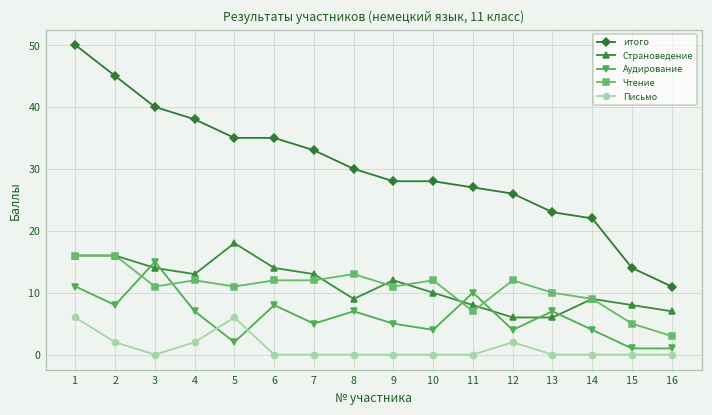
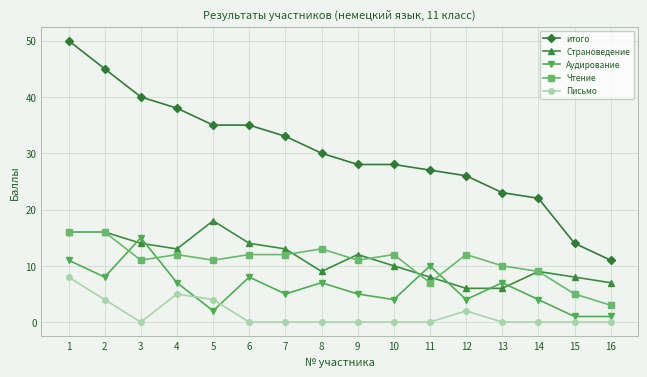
Письмо, 1: 6 -> 8
Письмо, 2: 2 -> 4
Письмо, 4: 2 -> 5
Письмо, 5: 6 -> 4
